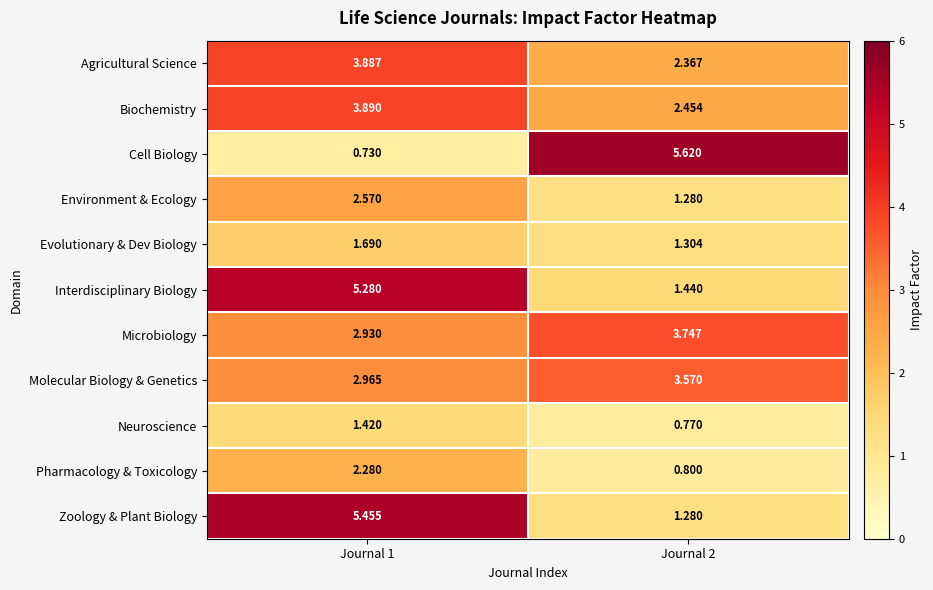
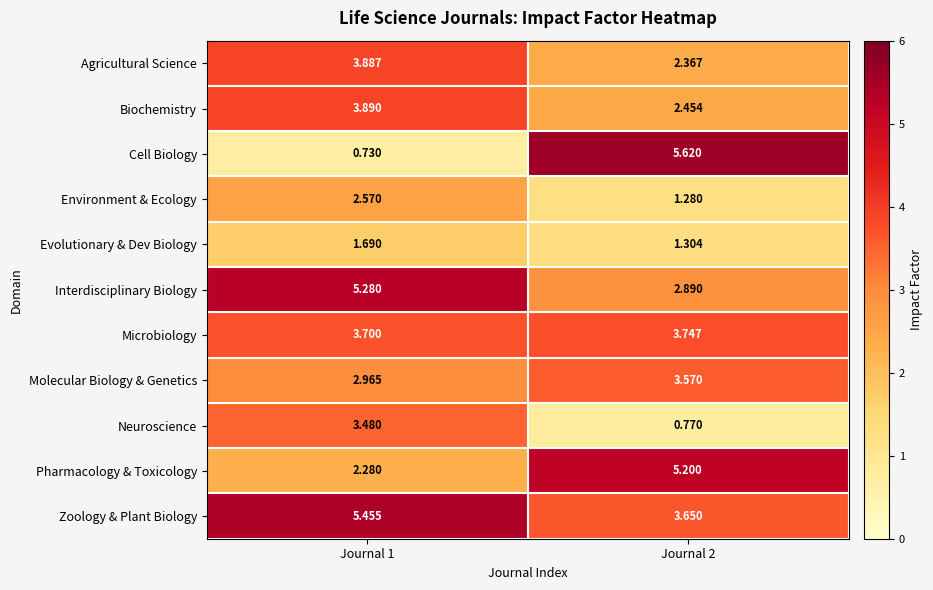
Interdisciplinary Biology, Journal 2: 1.440 -> 2.890
Microbiology, Journal 1: 2.930 -> 3.700
Neuroscience, Journal 1: 1.420 -> 3.480
Pharmacology & Toxicology, Journal 2: 0.800 -> 5.200
Zoology & Plant Biology, Journal 2: 1.280 -> 3.650
